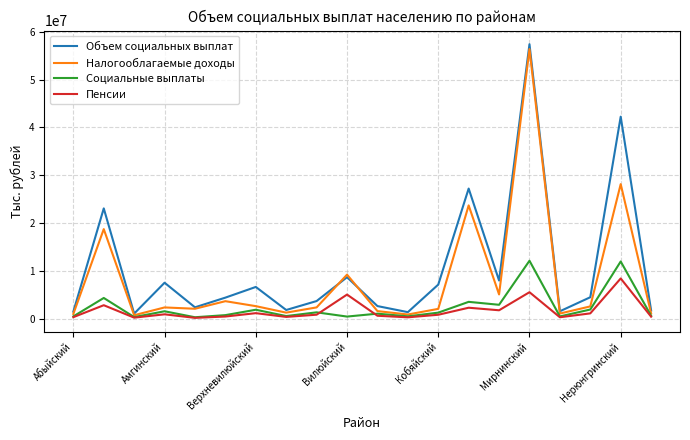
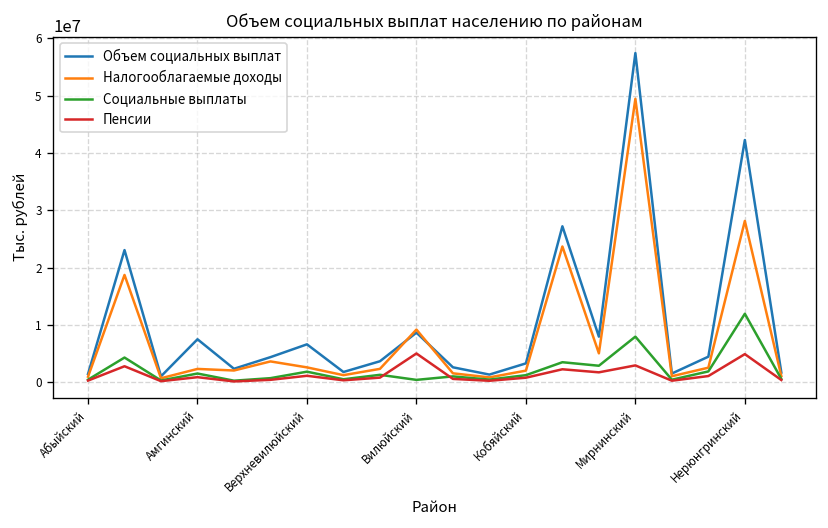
Объем социальных выплат, Кобяйский: 7000000 -> 3000000
Налогооблагаемые доходы, Мирнинский: 56000000 -> 49000000
Социальные выплаты, Мирнинский: 12000000 -> 8000000
Пенсии, Мирнинский: 6000000 -> 3000000
Пенсии, Нерюнгринский: 8000000 -> 5000000
